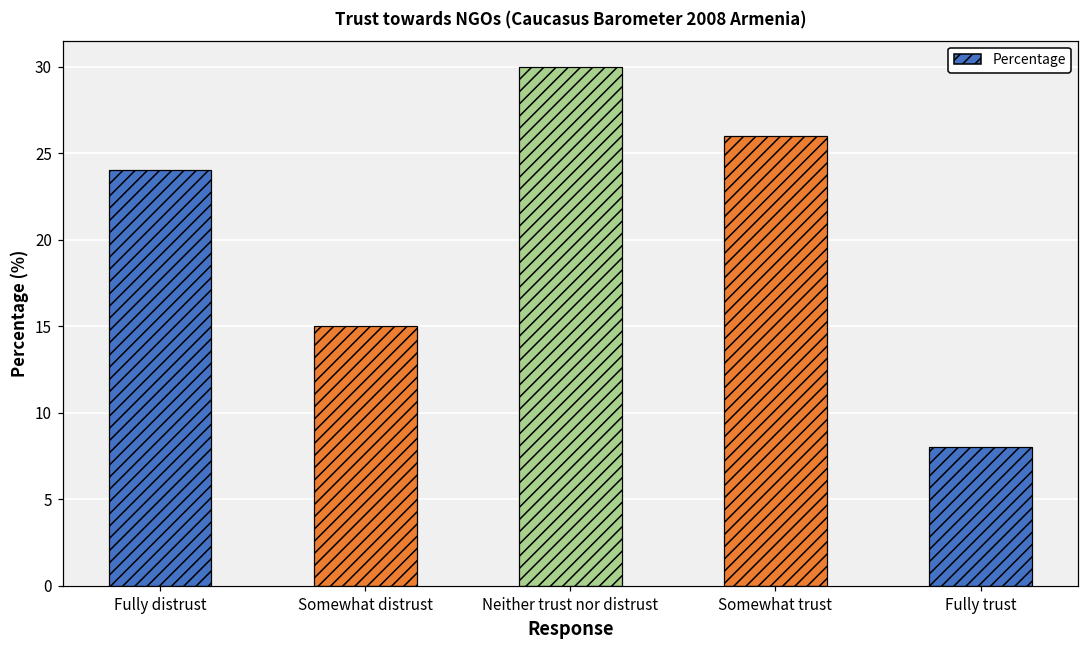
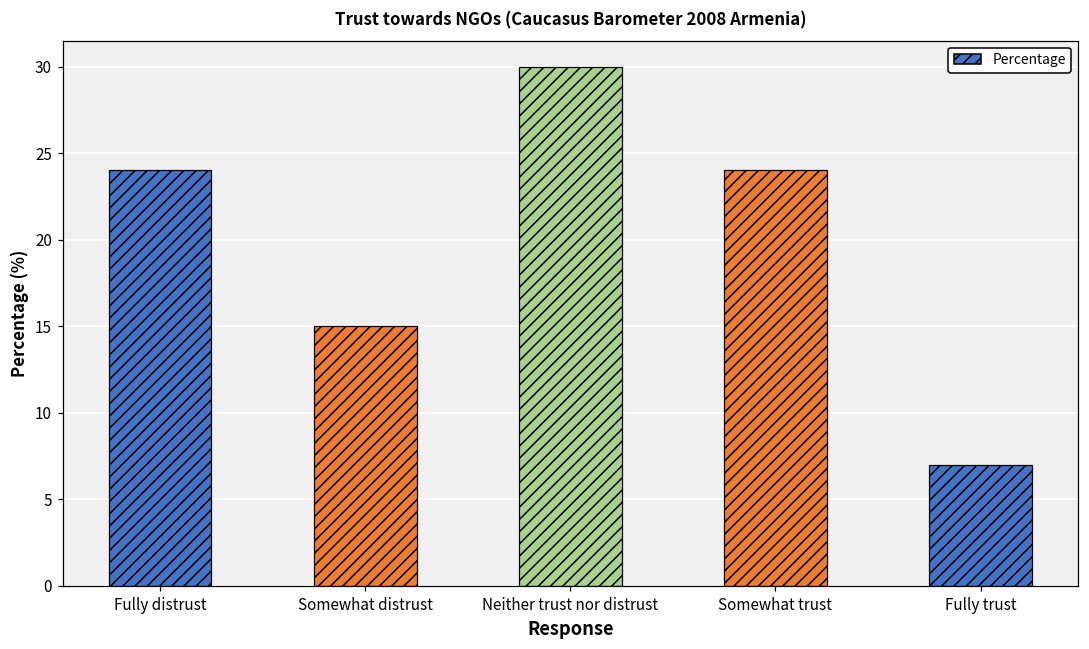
Somewhat trust: 26 -> 24
Fully trust: 8 -> 7
